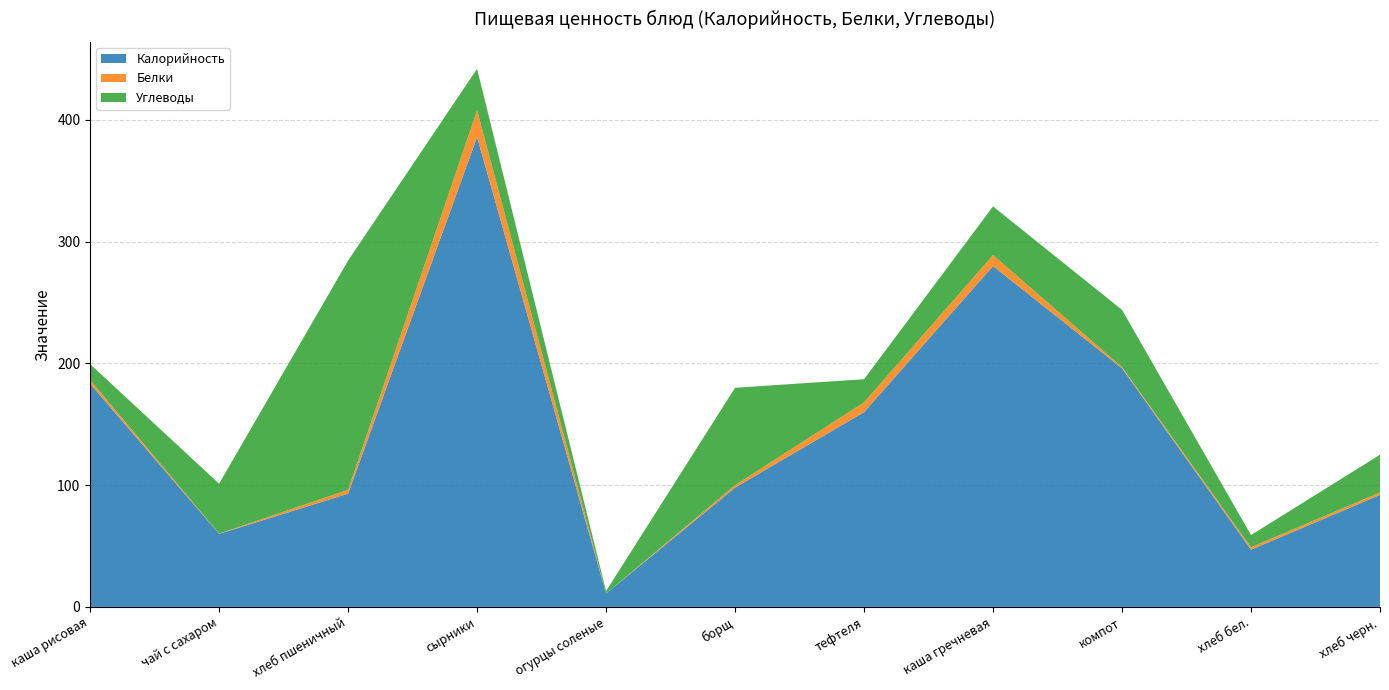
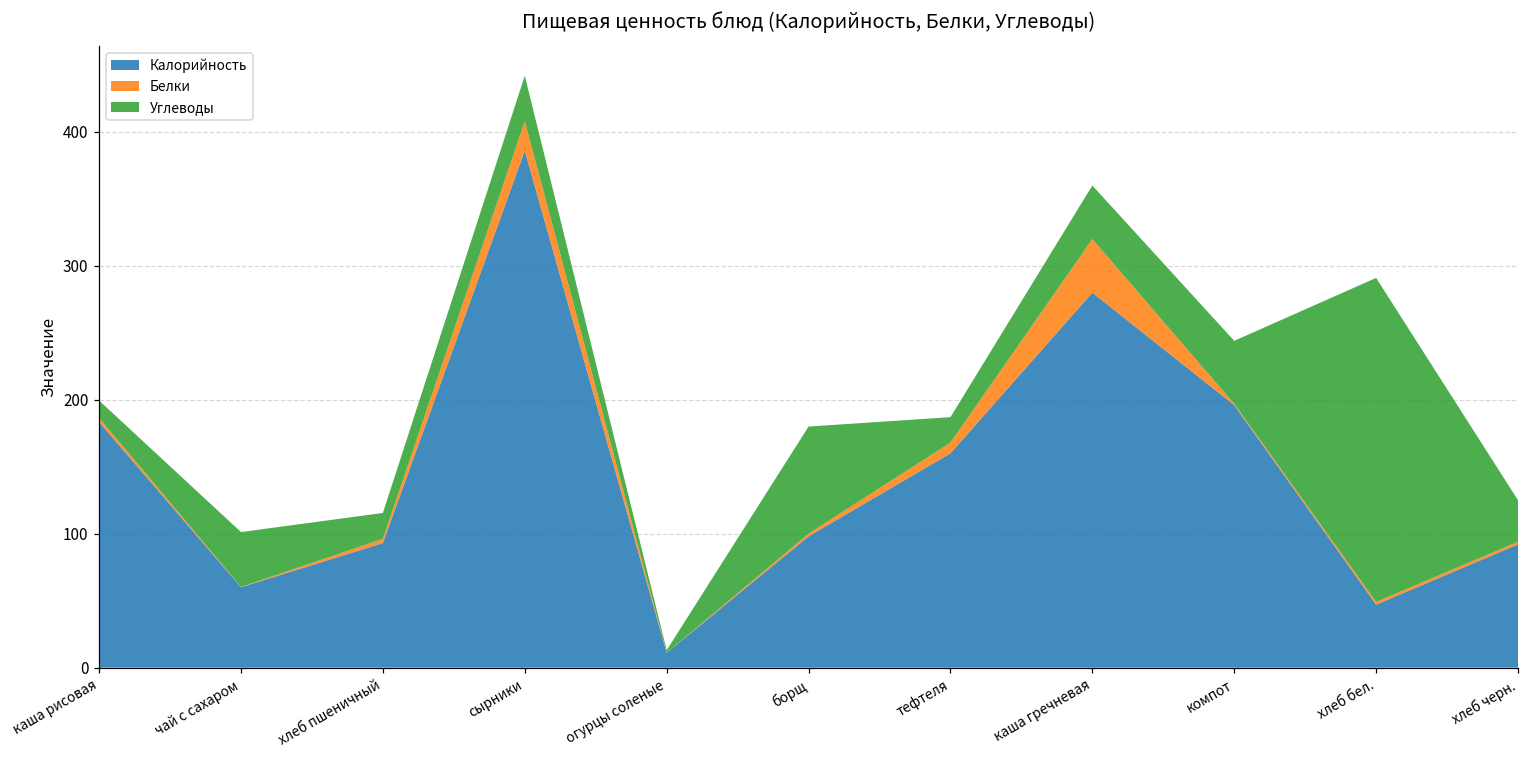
Углеводы, хлеб пшеничный: 188 -> 19
Белки, каша гречневая: 9 -> 40
Углеводы, хлеб бел.: 10 -> 242
